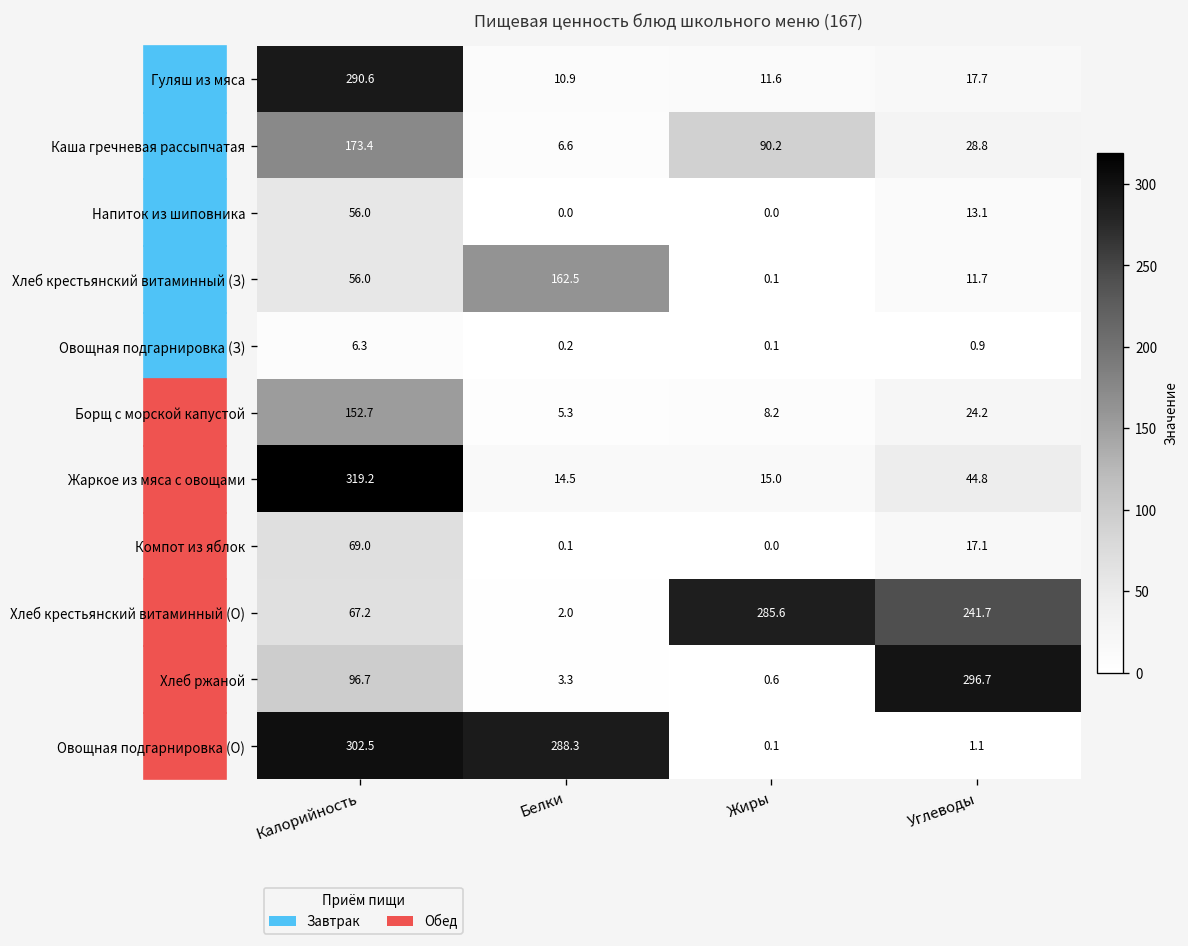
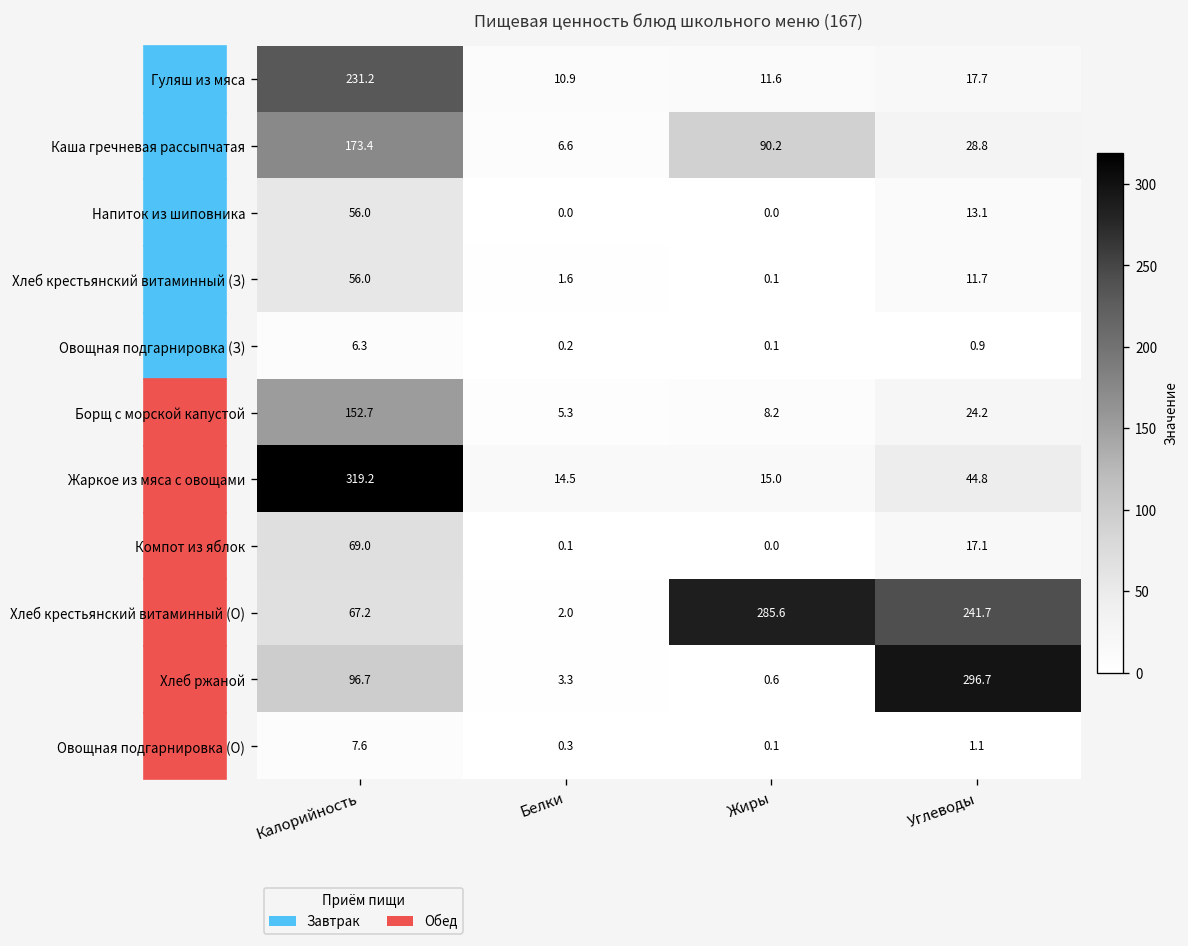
Гуляш из мяса, Калорийность: 290.6 -> 231.2
Хлеб крестьянский витаминный (З), Белки: 162.5 -> 1.6
Овощная подгарнировка (О), Калорийность: 302.5 -> 7.6
Овощная подгарнировка (О), Белки: 288.3 -> 0.3
